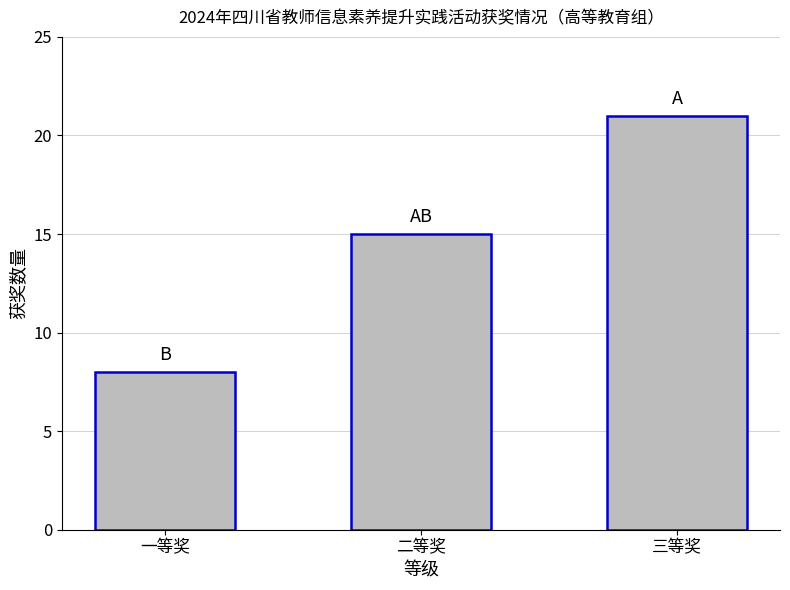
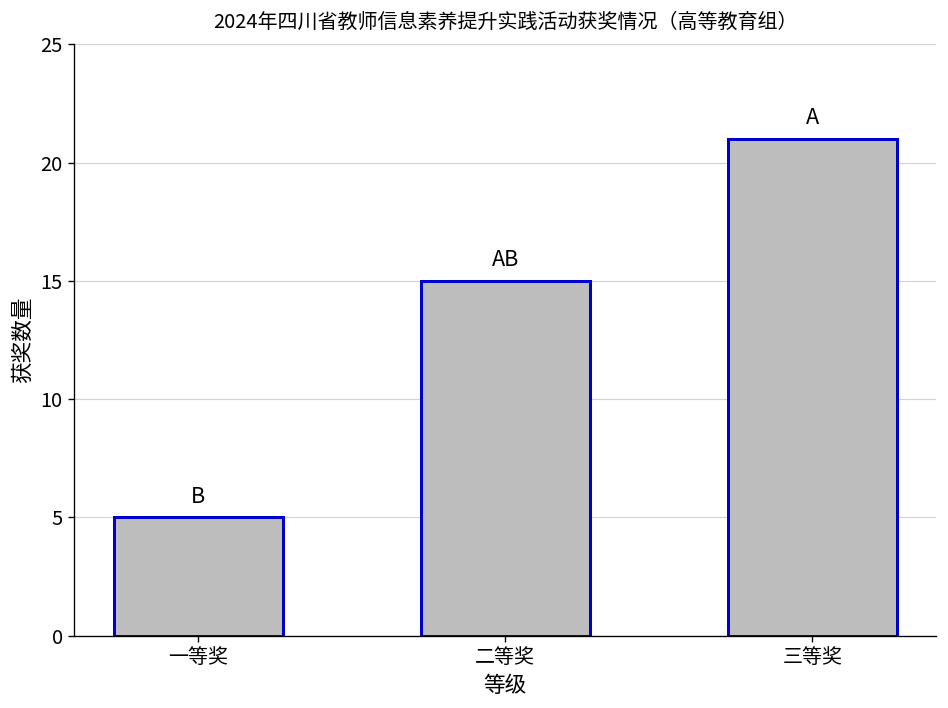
一等奖: 8 -> 5
